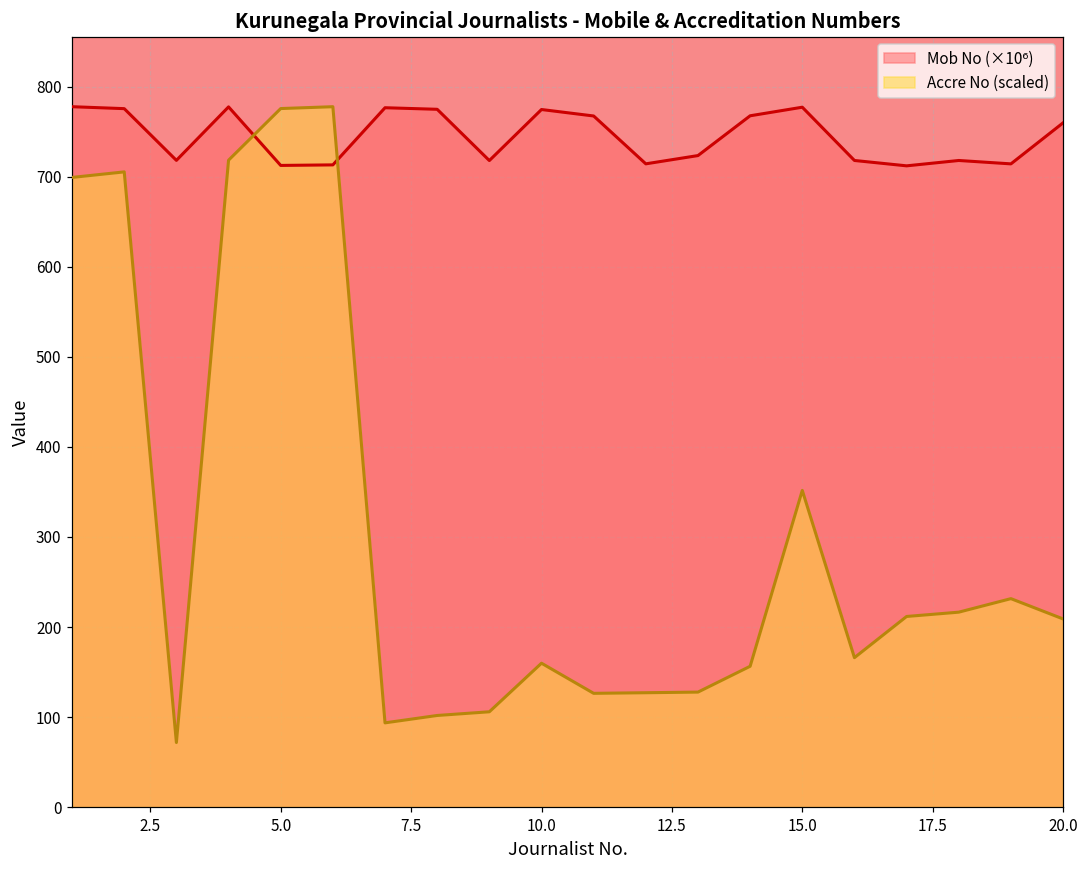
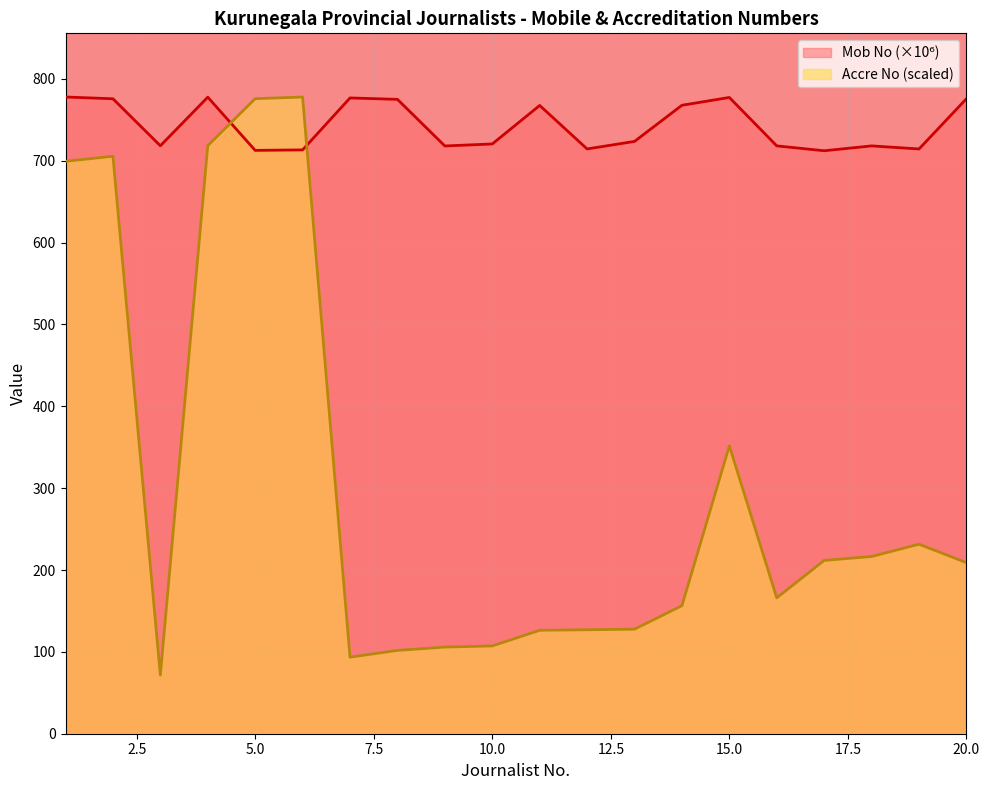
Mob No (×10⁶), 10.0: 770 -> 720
Accre No (scaled), 10.0: 160 -> 110
Mob No (×10⁶), 20.0: 760 -> 780
